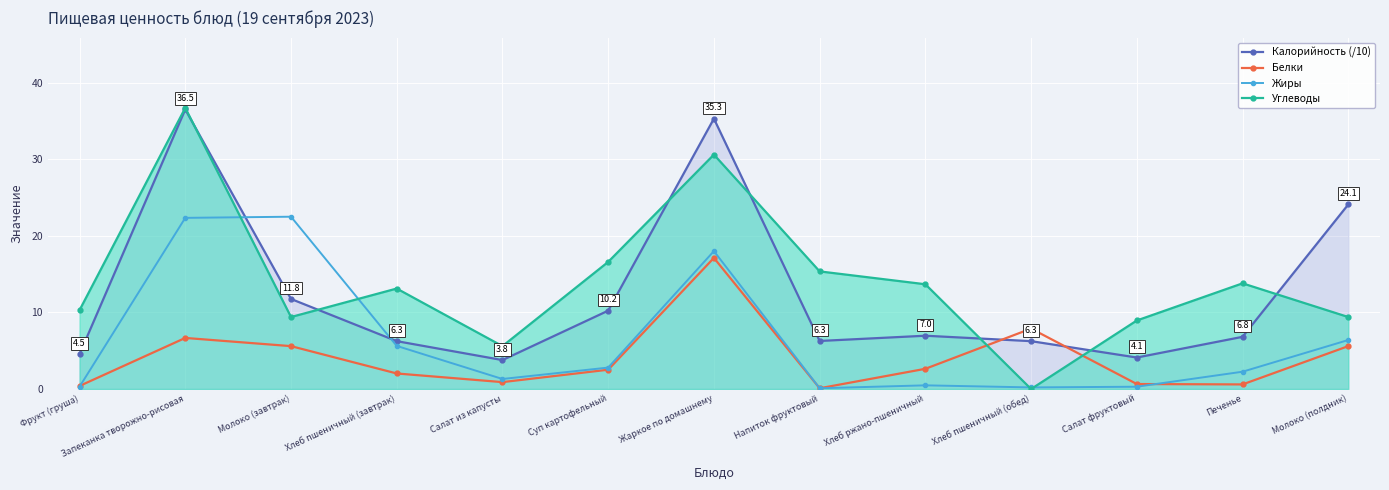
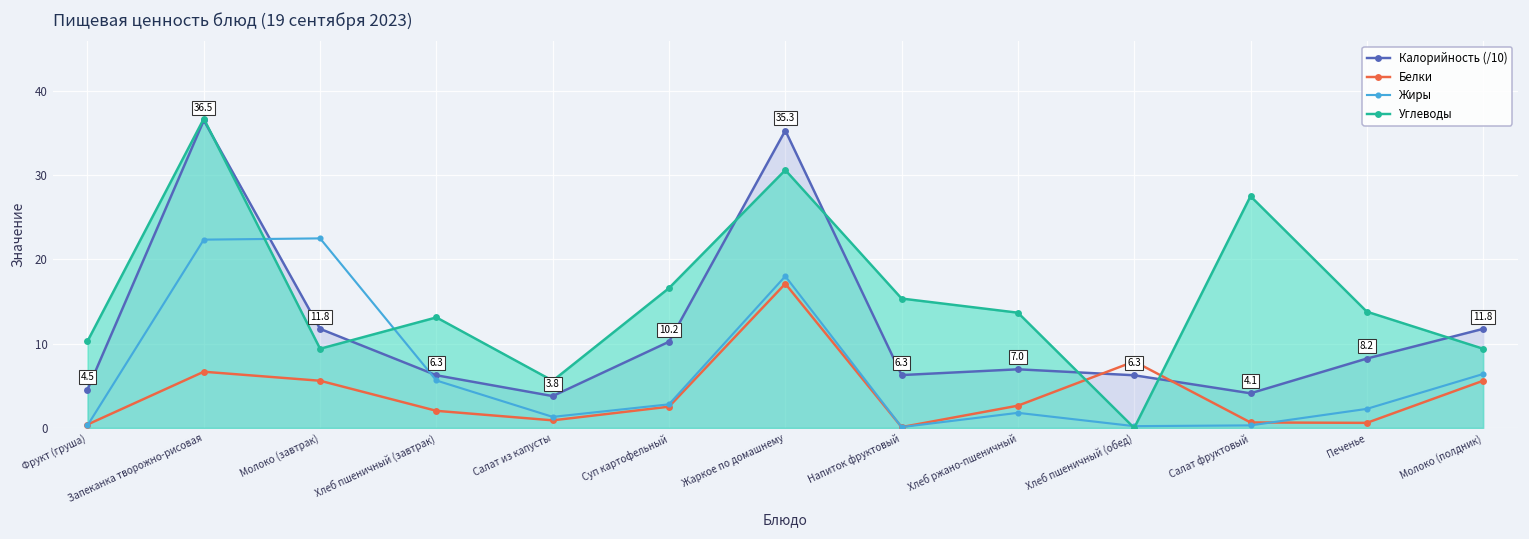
Жиры, Хлеб ржано-пшеничный: 0 -> 2
Углеводы, Салат фруктовый: 9 -> 28
Калорийность (/10), Печенье: 6.8 -> 8.2
Калорийность (/10), Молоко (полдник): 24.1 -> 11.8
